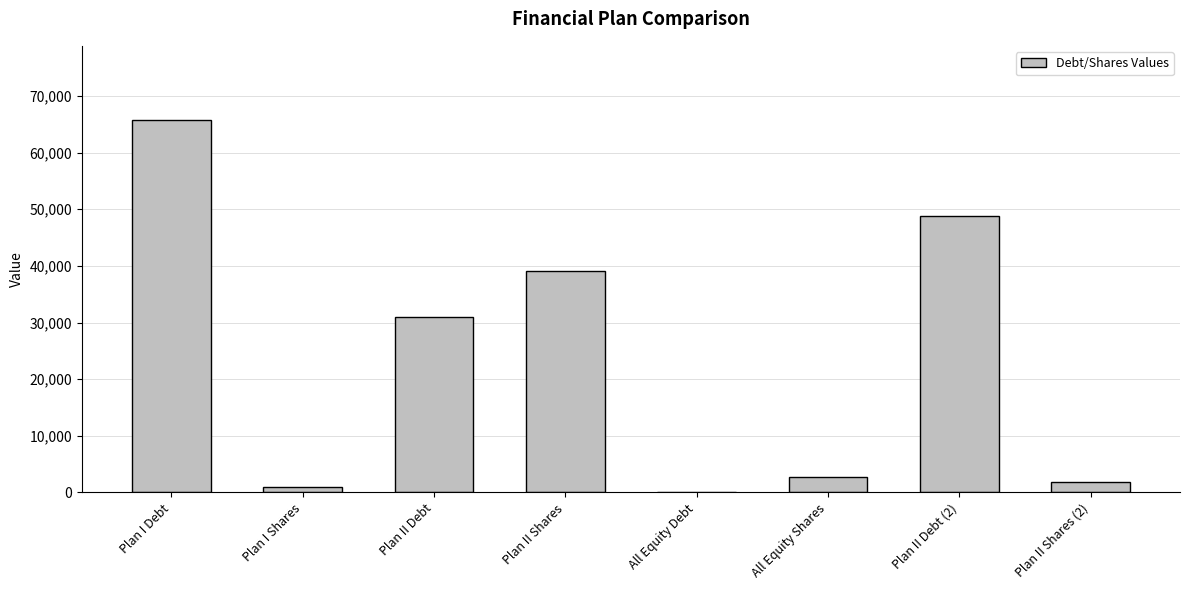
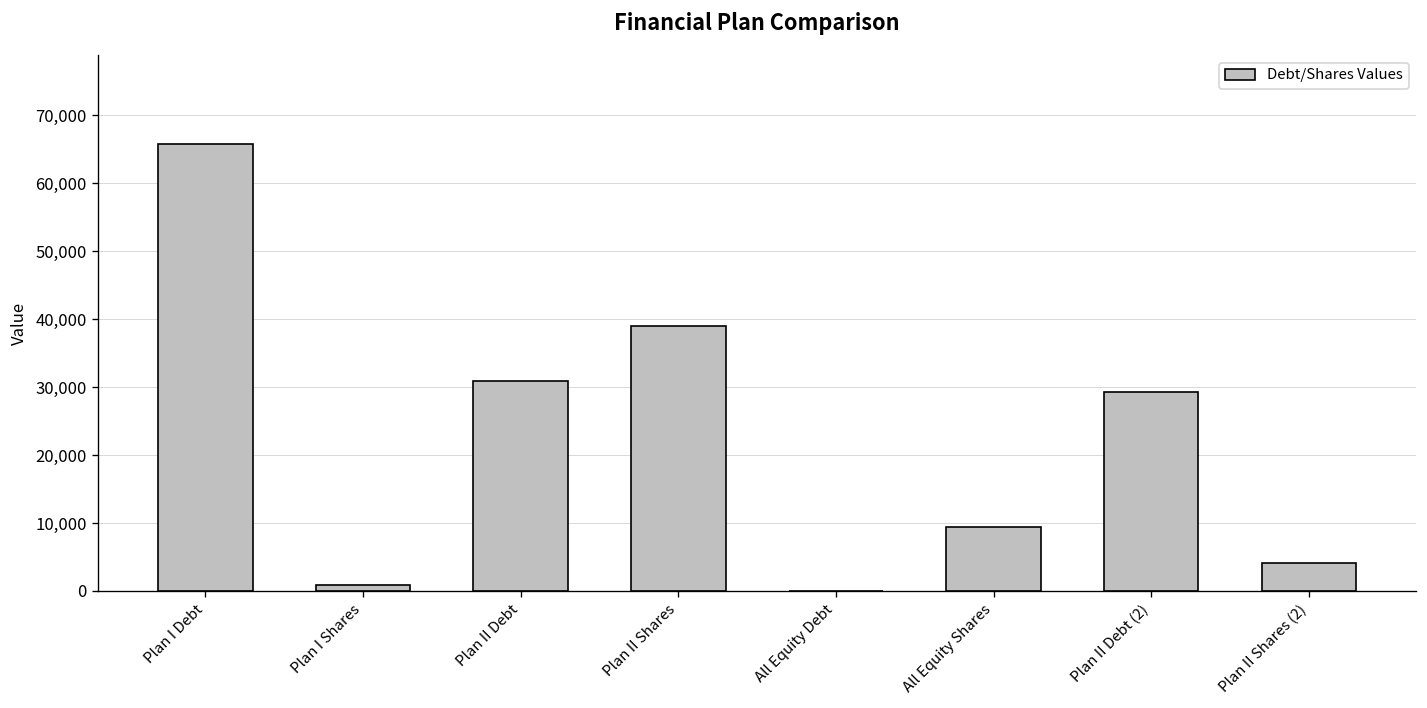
All Equity Shares: 3,000 -> 9,000
Plan II Debt (2): 49,000 -> 29,000
Plan II Shares (2): 2,000 -> 4,000
